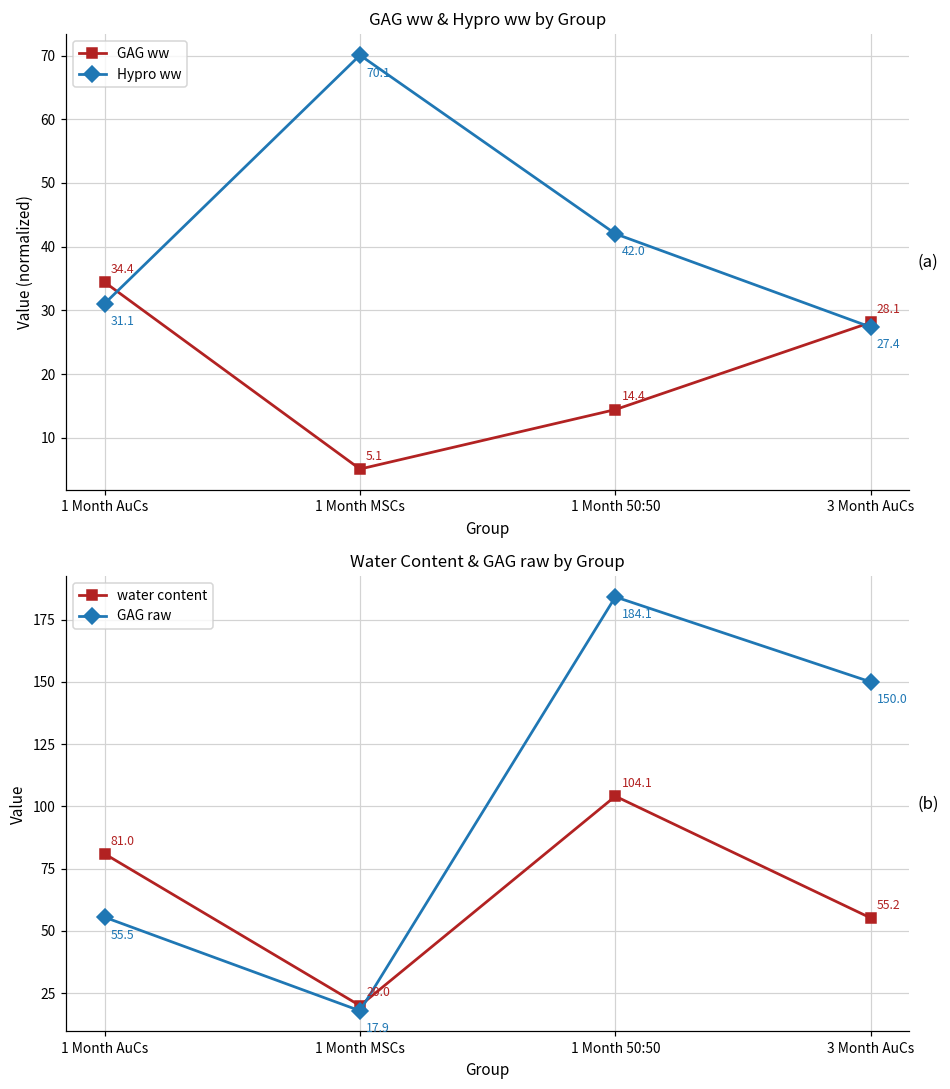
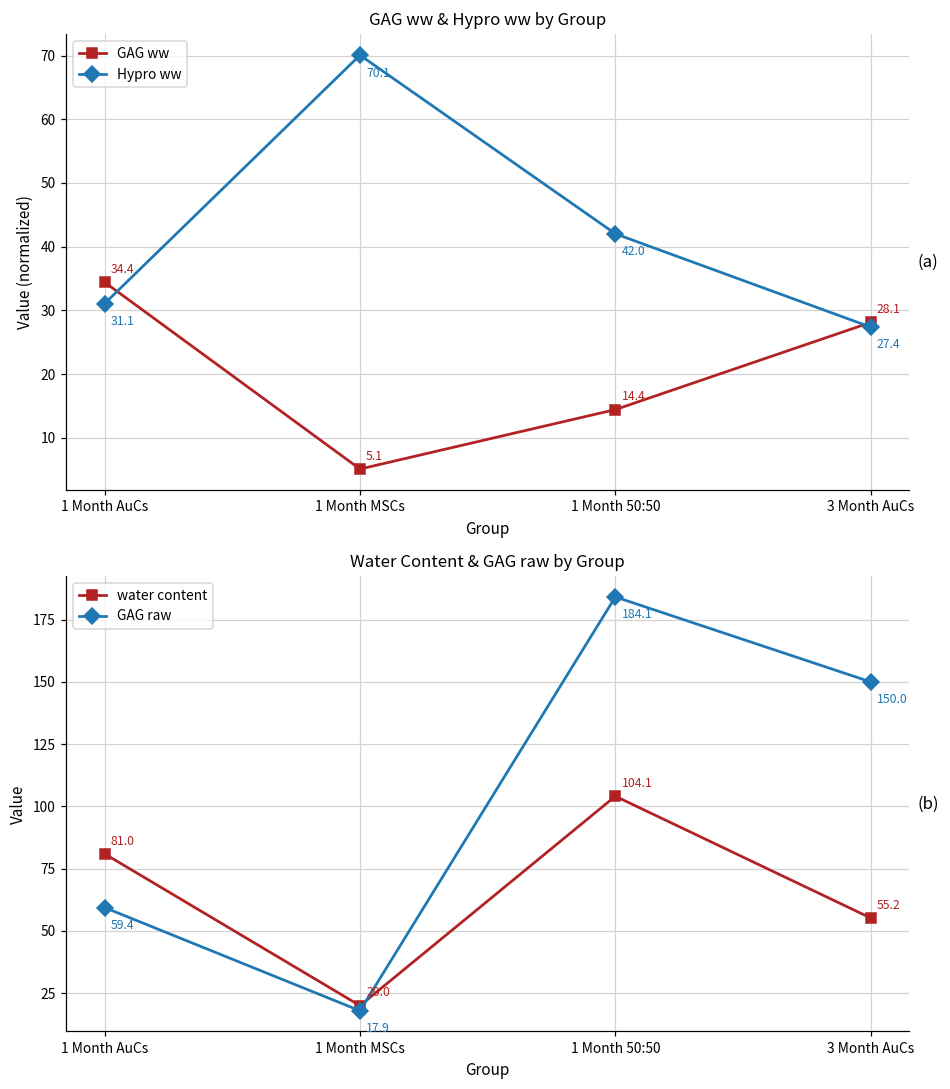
Water Content & GAG raw by Group, GAG raw, 1 Month AuCs: 55.5 -> 59.4
